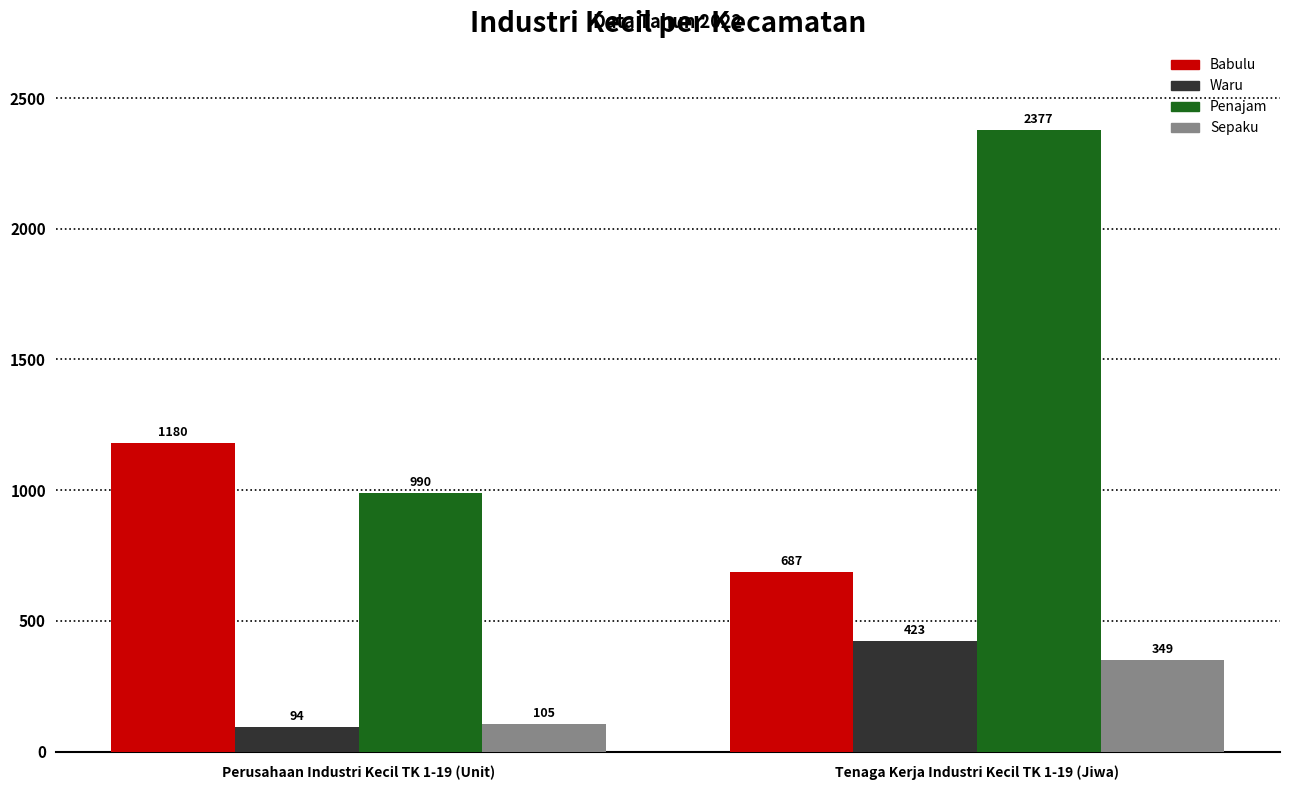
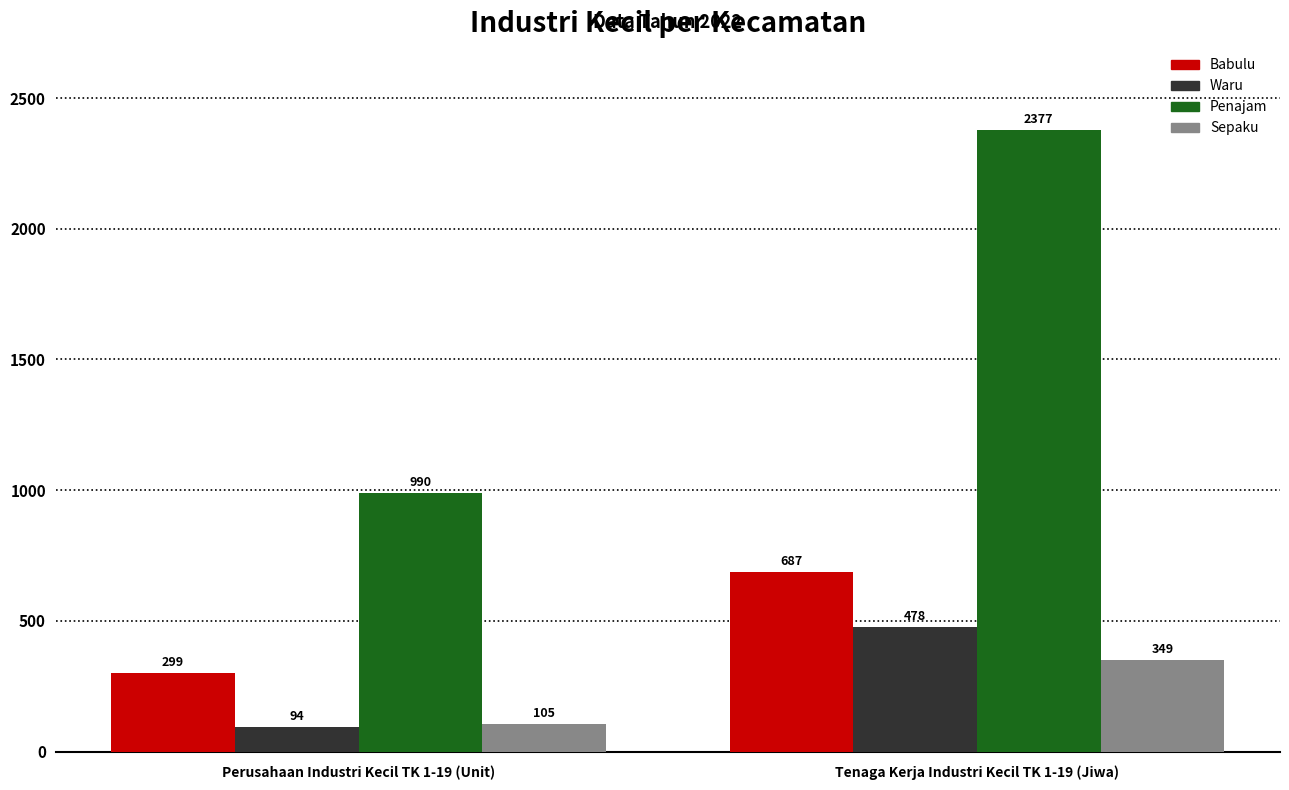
Babulu, Perusahaan Industri Kecil TK 1-19 (Unit): 1180 -> 299
Waru, Tenaga Kerja Industri Kecil TK 1-19 (Jiwa): 423 -> 478
